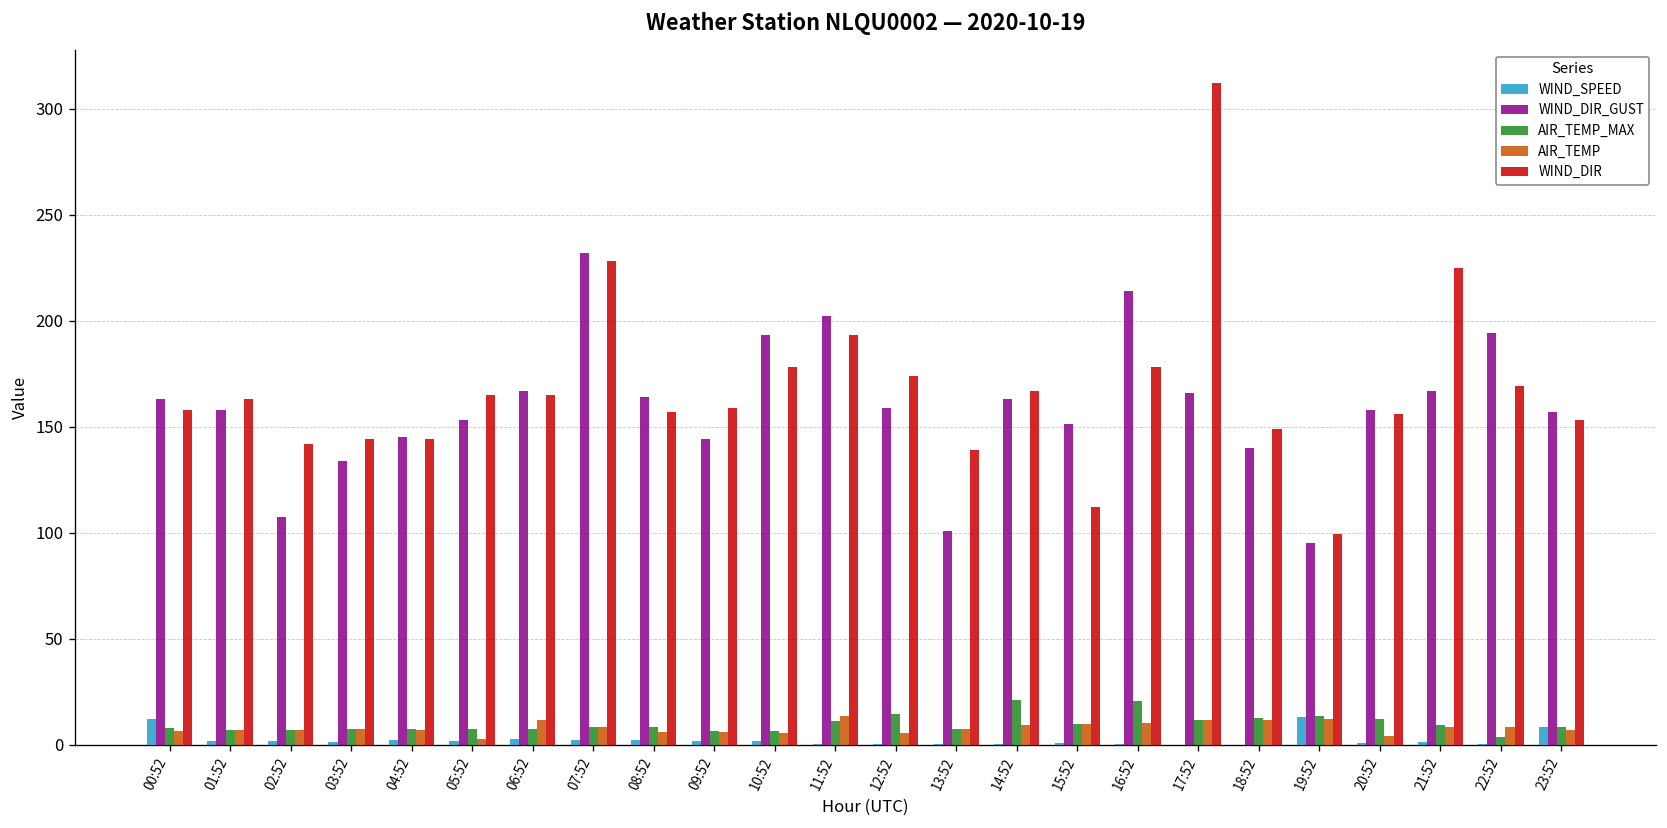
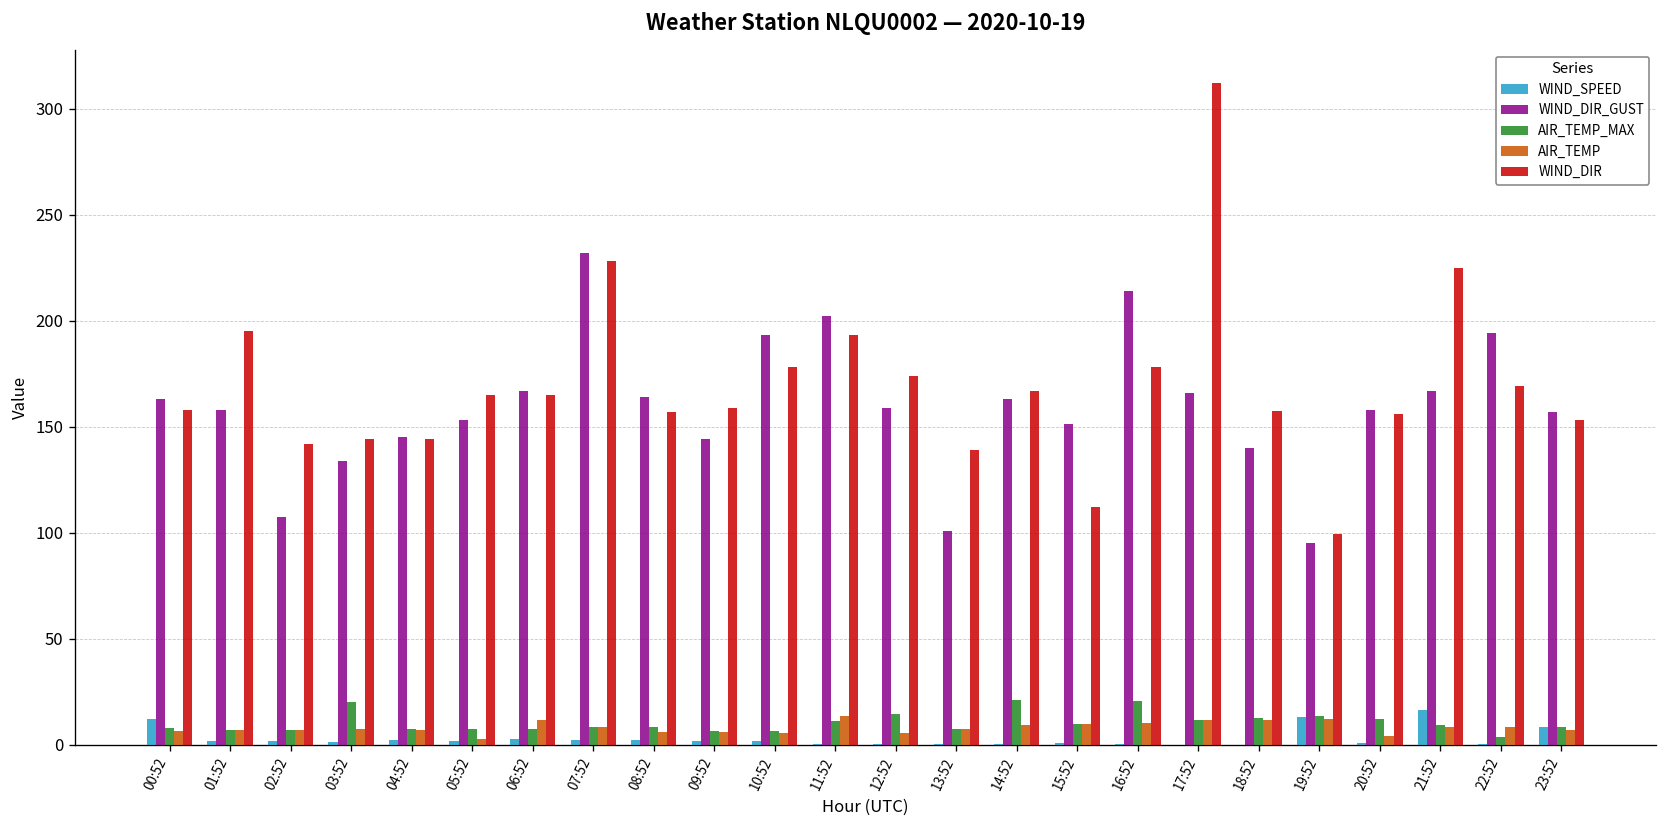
WIND_DIR, 01:52: 163 -> 195
AIR_TEMP_MAX, 03:52: 7 -> 20
WIND_DIR, 18:52: 149 -> 157
WIND_SPEED, 21:52: 1 -> 16
